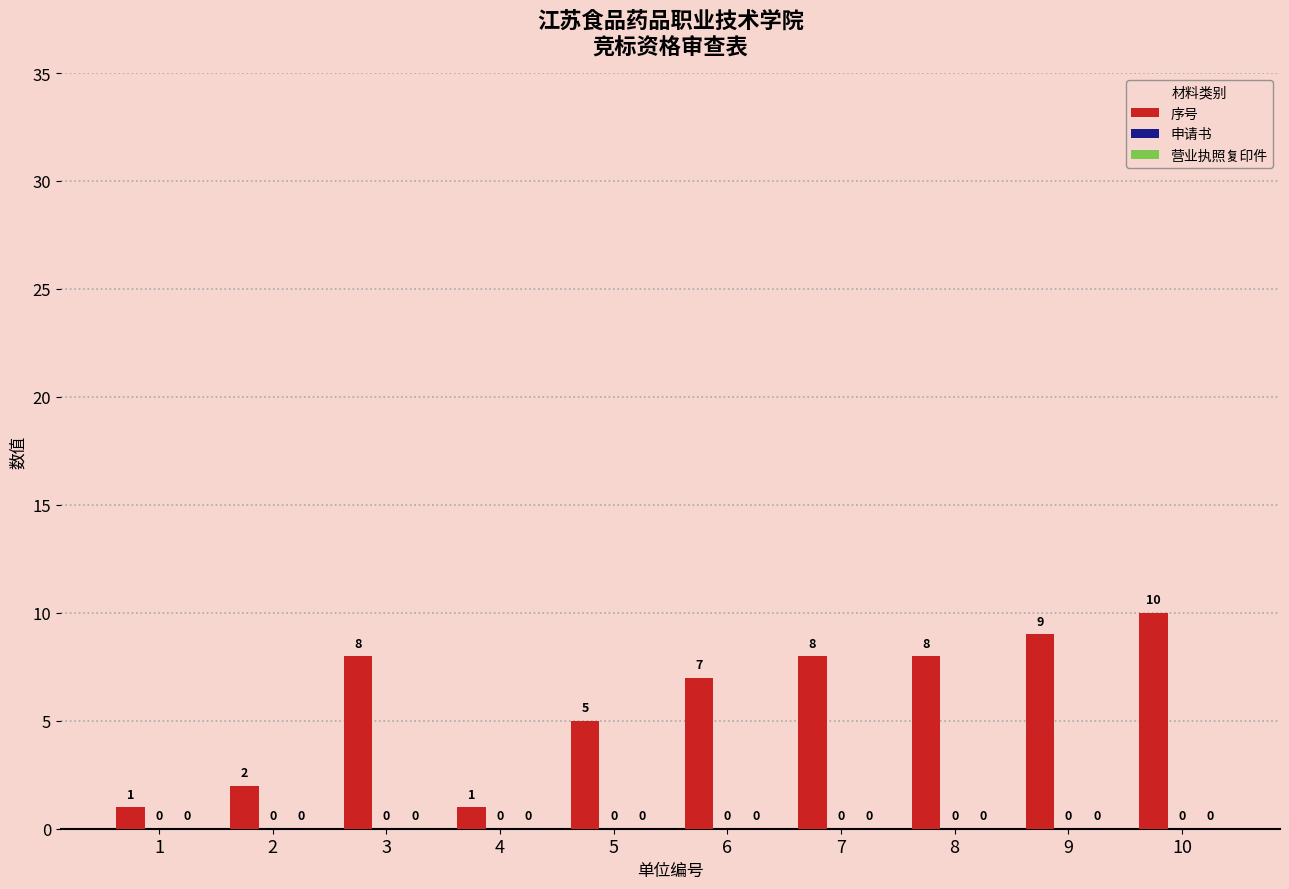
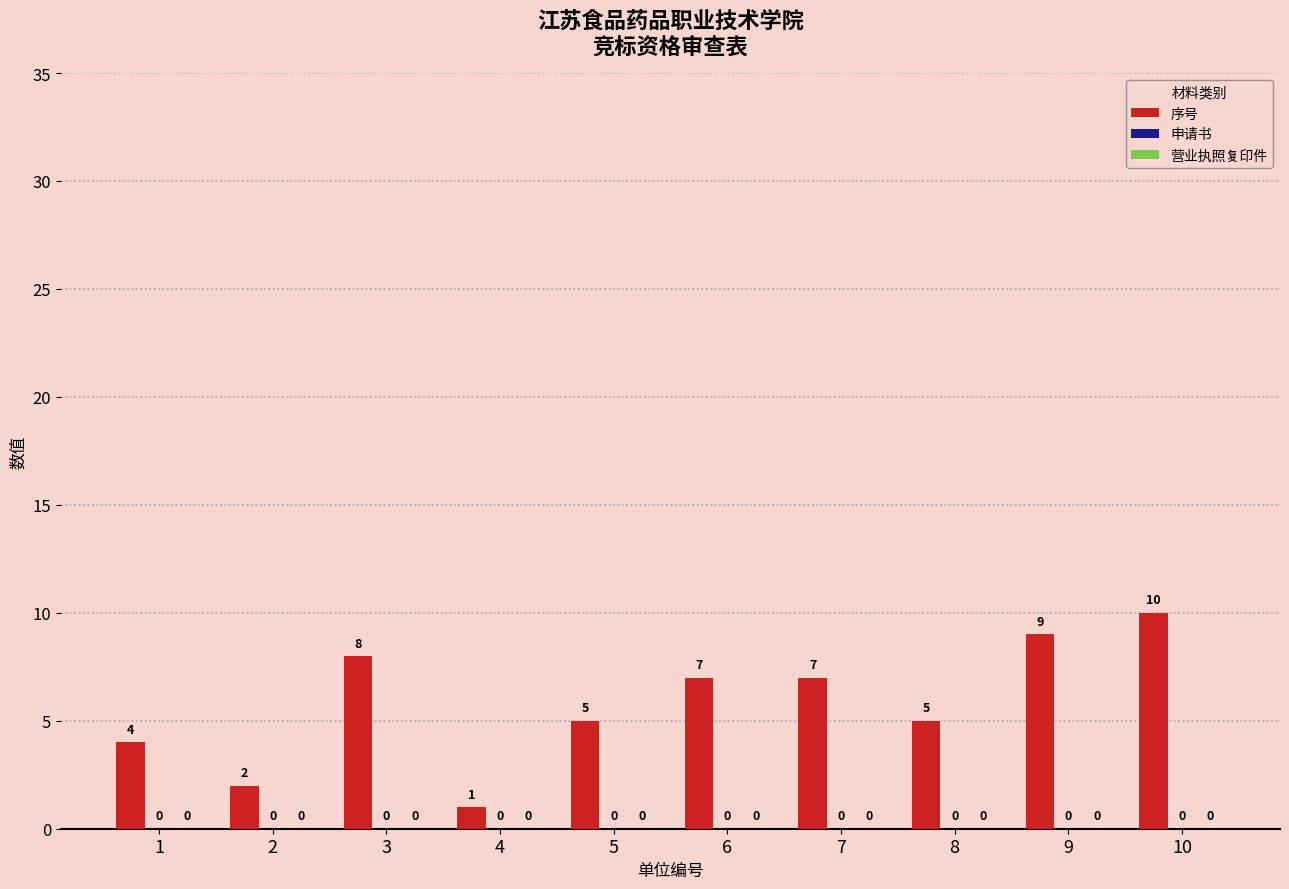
序号, 1: 1 -> 4
序号, 7: 8 -> 7
序号, 8: 8 -> 5
